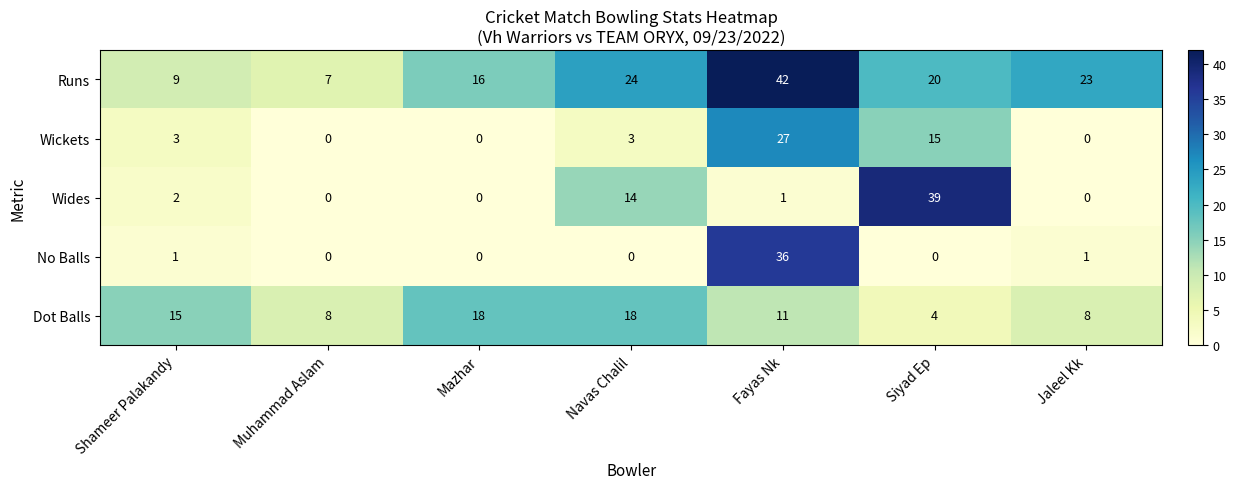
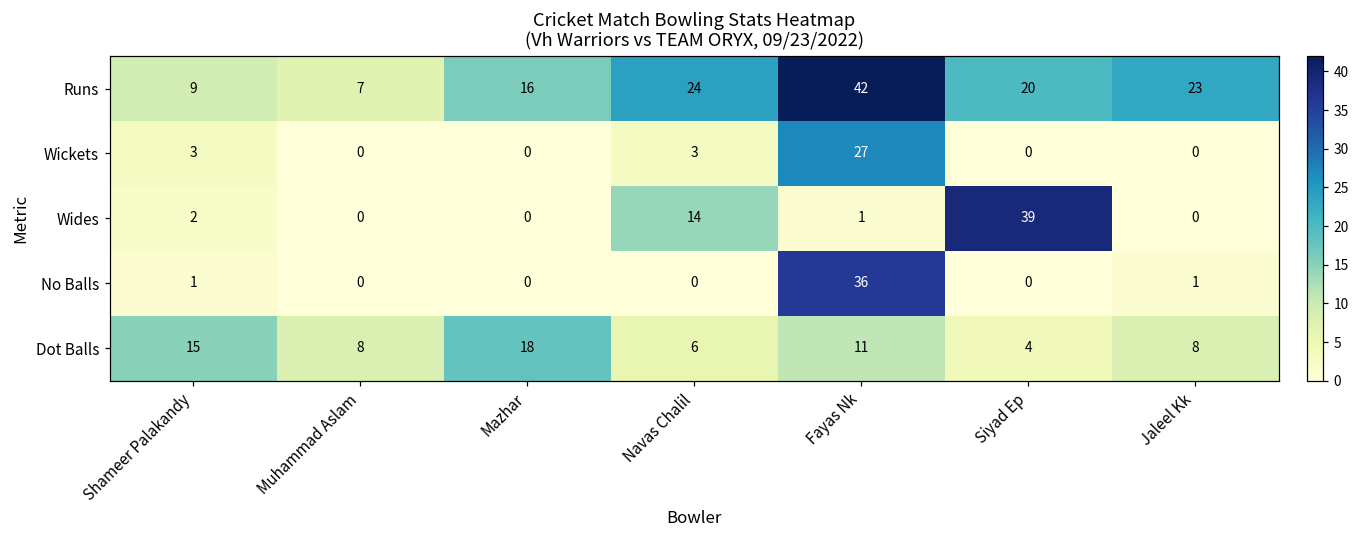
Wickets, Siyad Ep: 15 -> 0
Dot Balls, Navas Chalil: 18 -> 6
